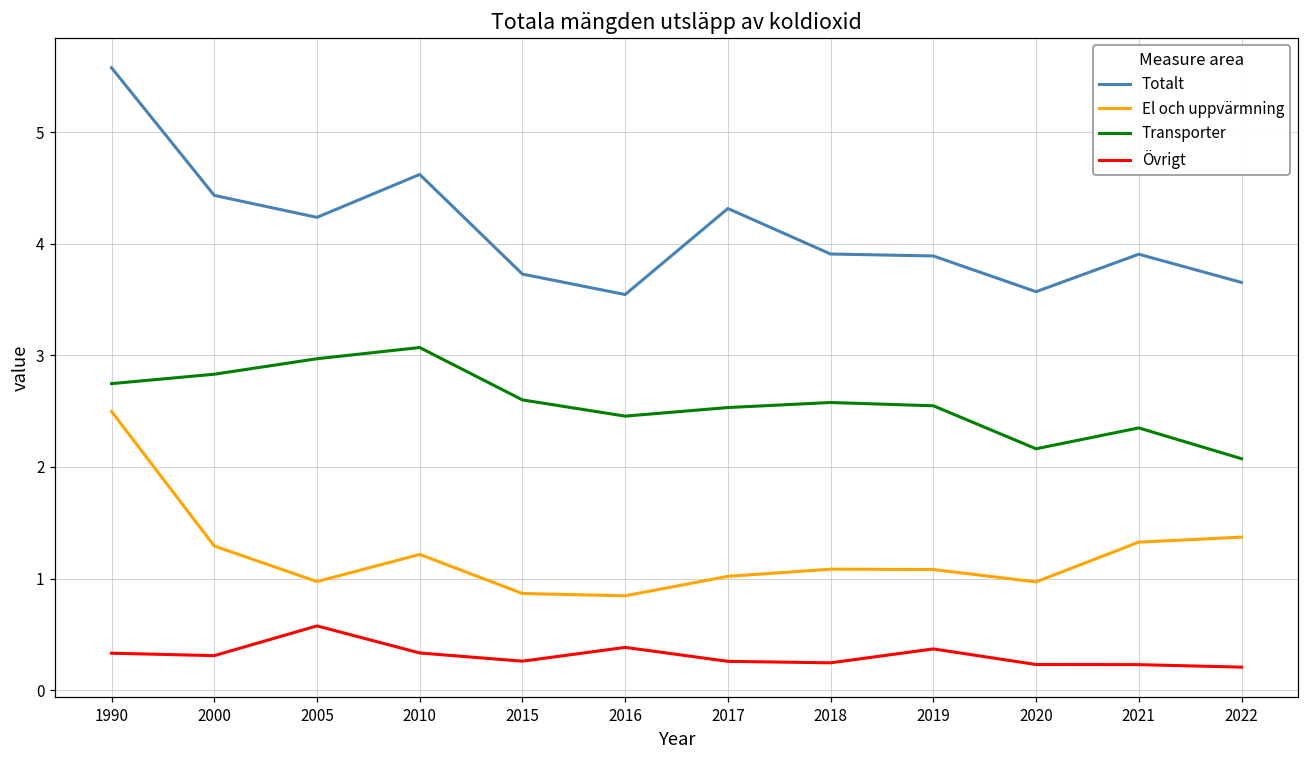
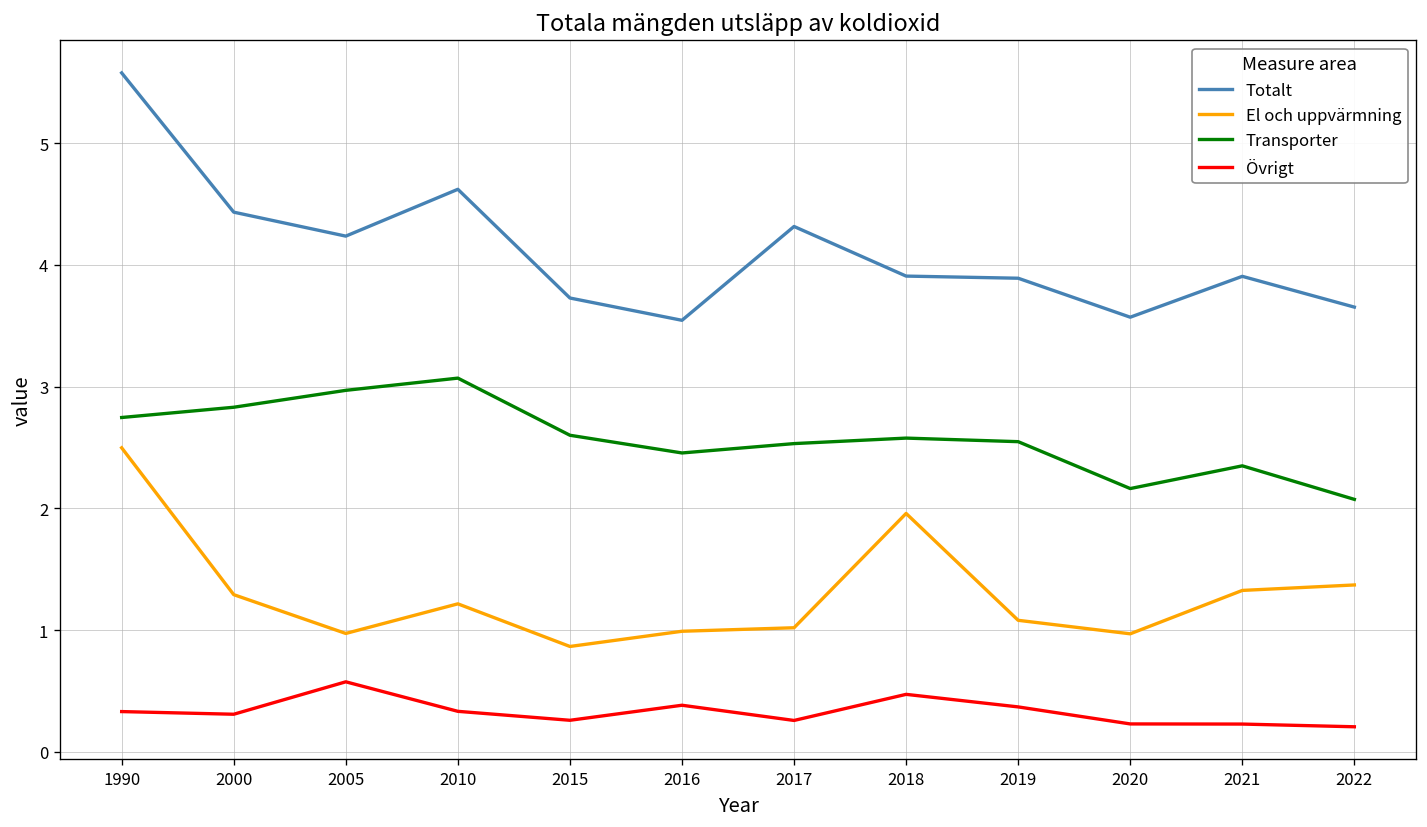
El och uppvärmning, 2016: 0.85 -> 0.99
El och uppvärmning, 2018: 1.08 -> 1.96
Övrigt, 2018: 0.25 -> 0.47
